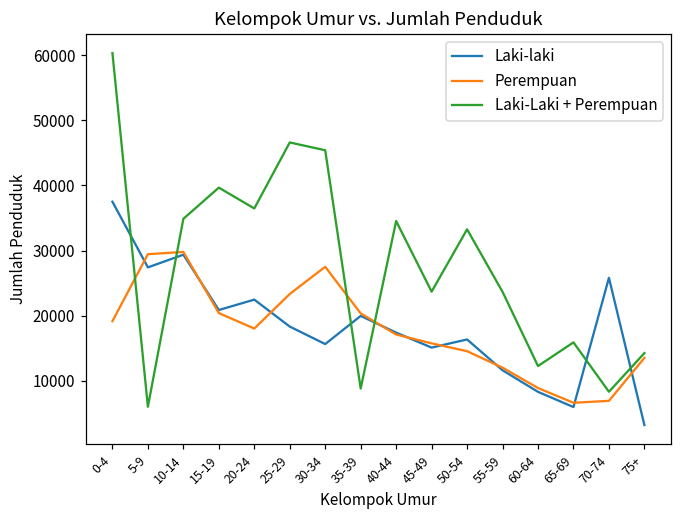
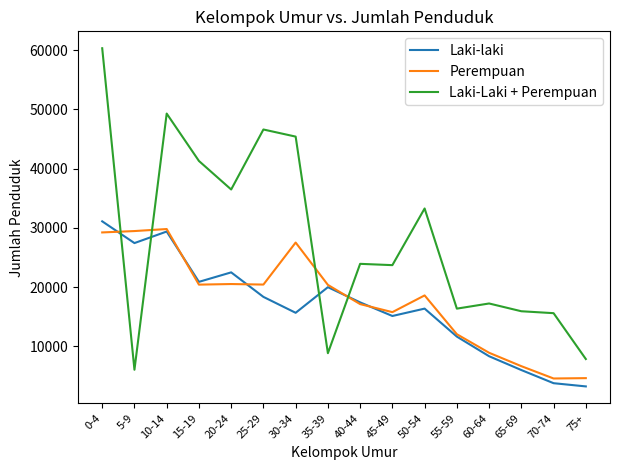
Laki-laki, 0-4: 38000 -> 31000
Perempuan, 0-4: 19000 -> 29000
Laki-Laki + Perempuan, 10-14: 35000 -> 49000
Laki-Laki + Perempuan, 15-19: 40000 -> 41000
Perempuan, 20-24: 18000 -> 21000
Perempuan, 25-29: 23000 -> 20000
Laki-Laki + Perempuan, 40-44: 35000 -> 24000
Perempuan, 50-54: 15000 -> 19000
Laki-Laki + Perempuan, 55-59: 24000 -> 16000
Laki-Laki + Perempuan, 60-64: 12000 -> 17000
Laki-laki, 70-74: 26000 -> 4000
Perempuan, 70-74: 7000 -> 5000
Laki-Laki + Perempuan, 70-74: 8000 -> 16000
Perempuan, 75+: 14000 -> 5000
Laki-Laki + Perempuan, 75+: 14000 -> 8000
